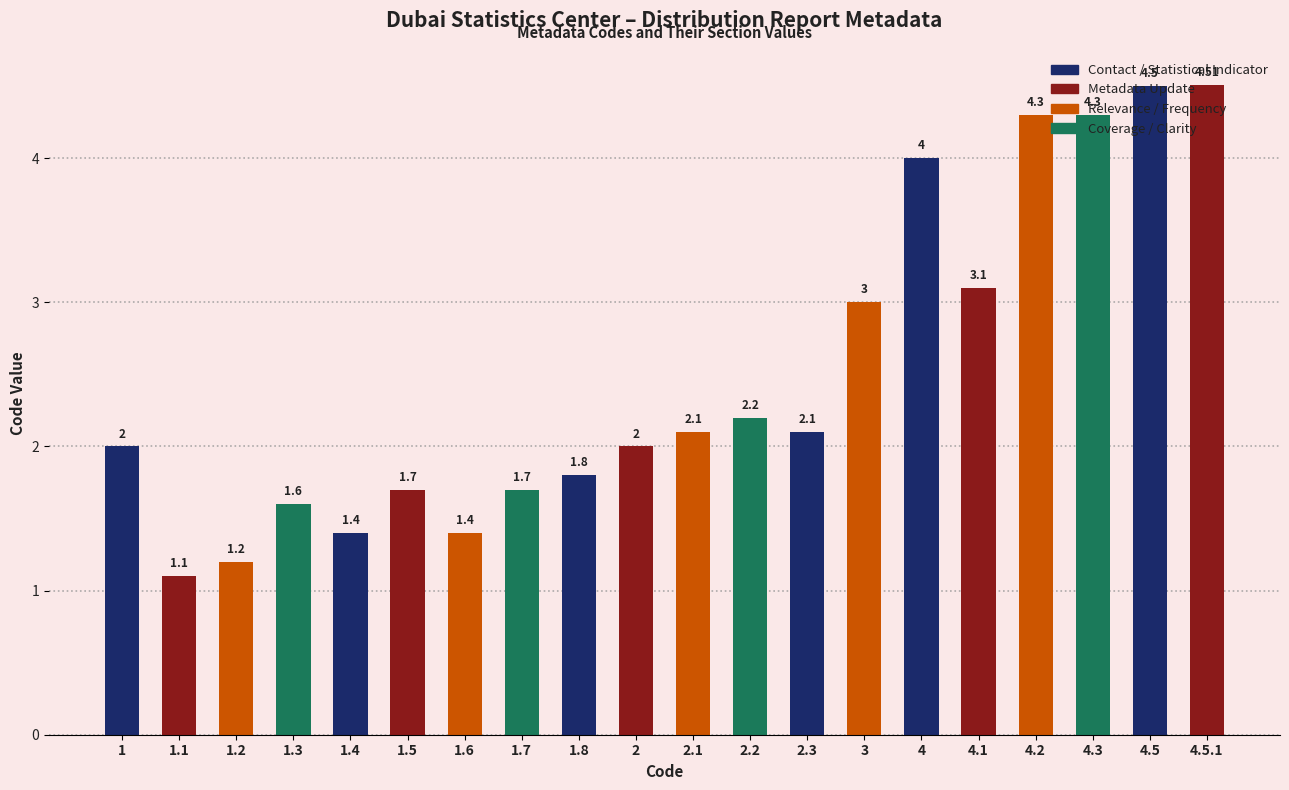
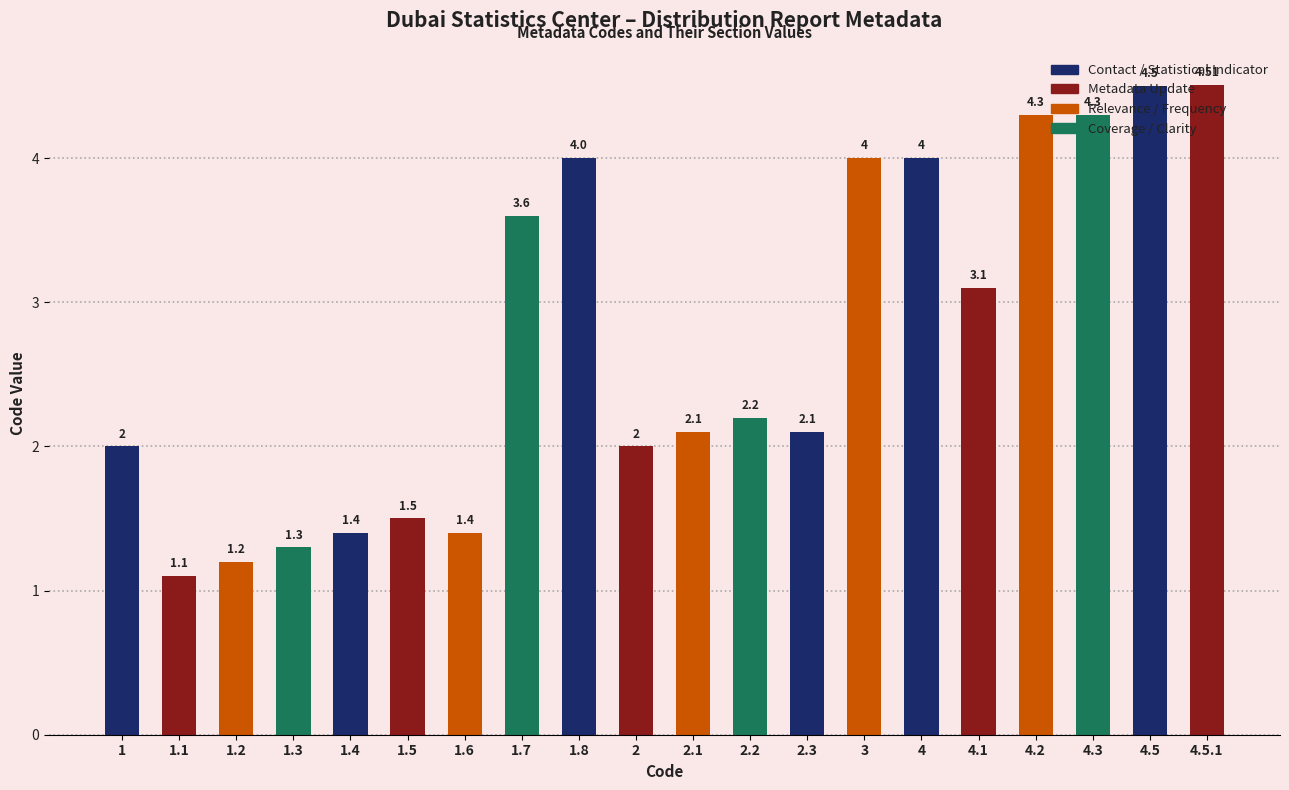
1.3: 1.6 -> 1.3
1.5: 1.7 -> 1.5
1.7: 1.7 -> 3.6
1.8: 1.8 -> 4.0
3: 3 -> 4
